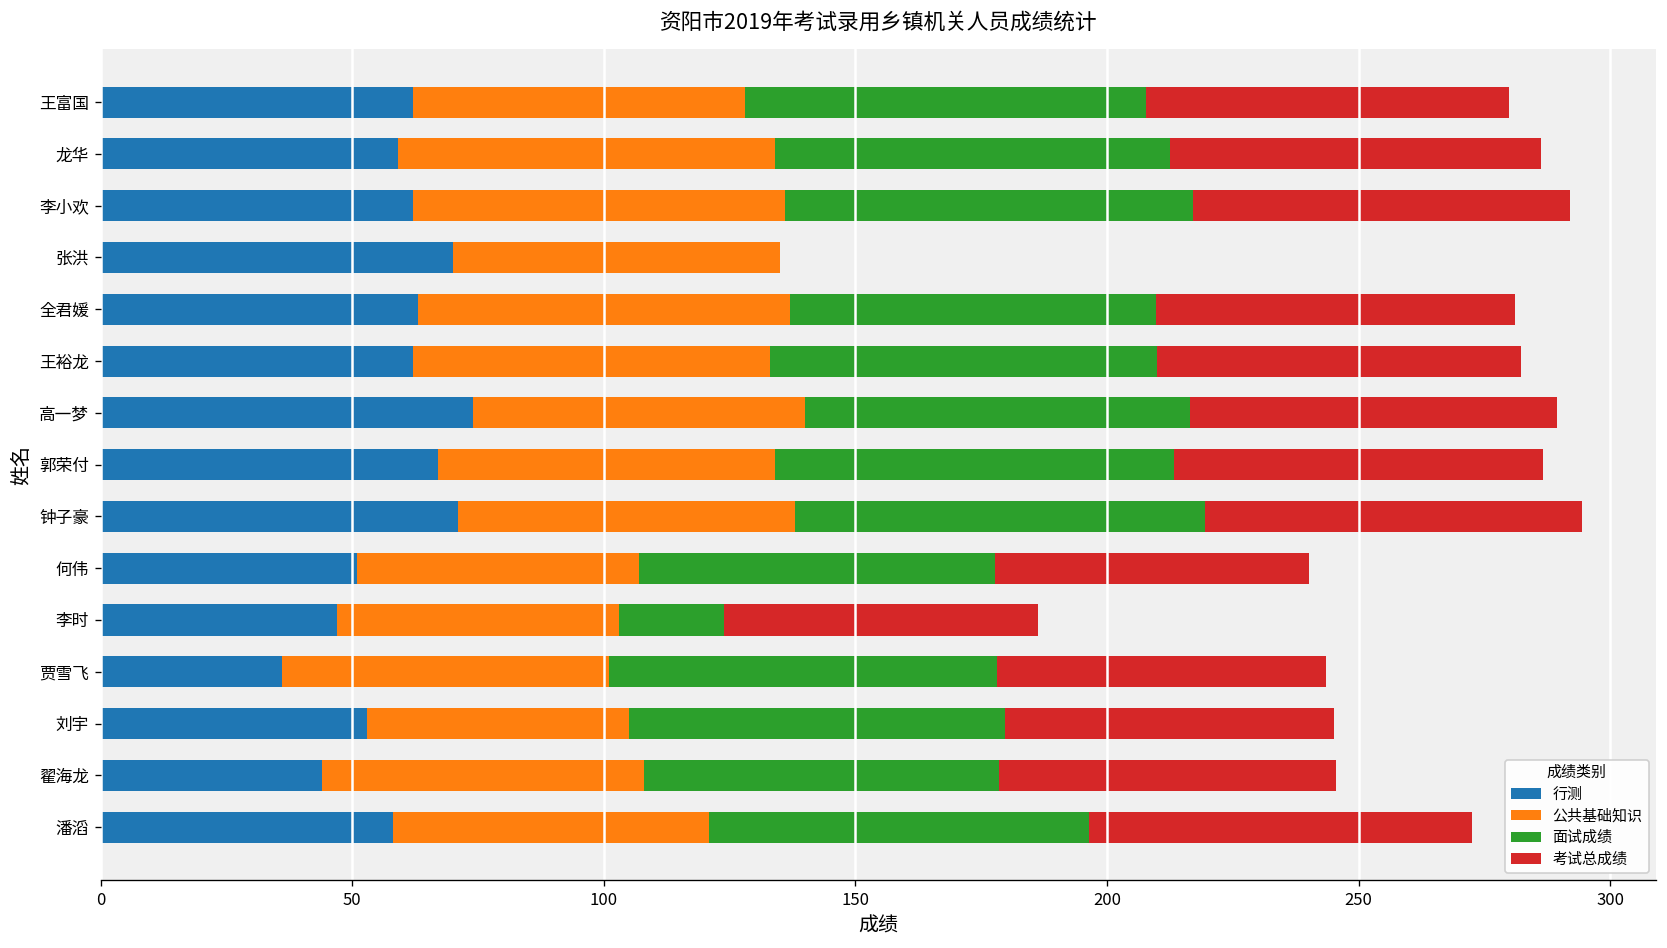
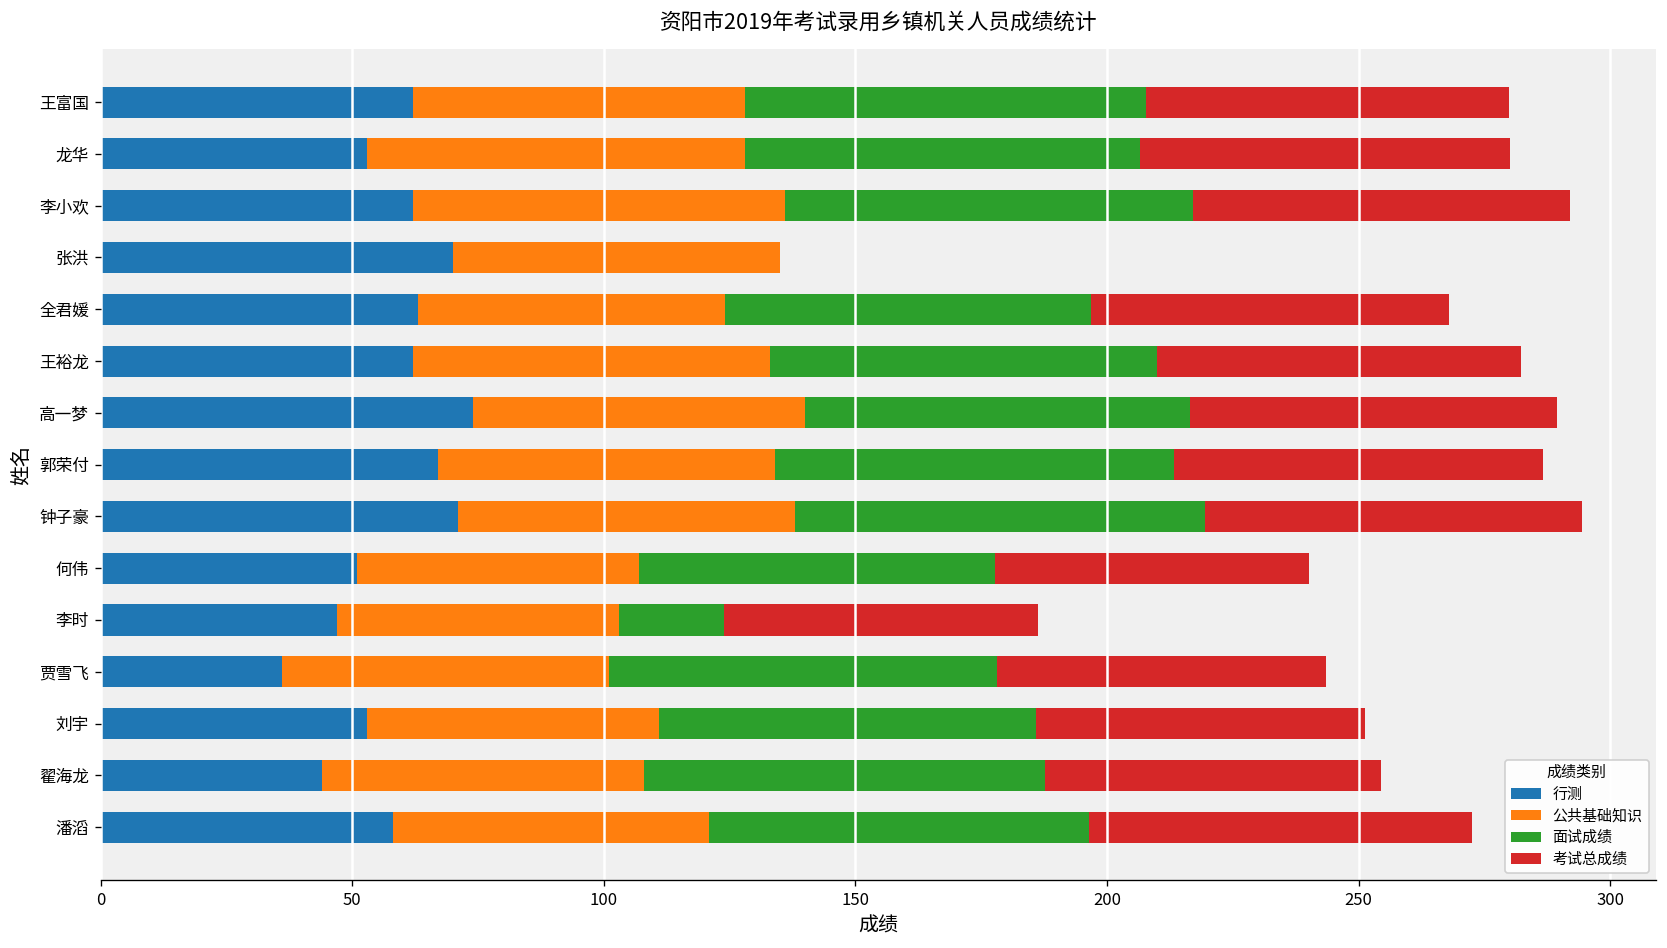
行测, 龙华: 59 -> 53
公共基础知识, 全君媛: 74 -> 61
公共基础知识, 刘宇: 52 -> 58
面试成绩, 翟海龙: 71 -> 80
